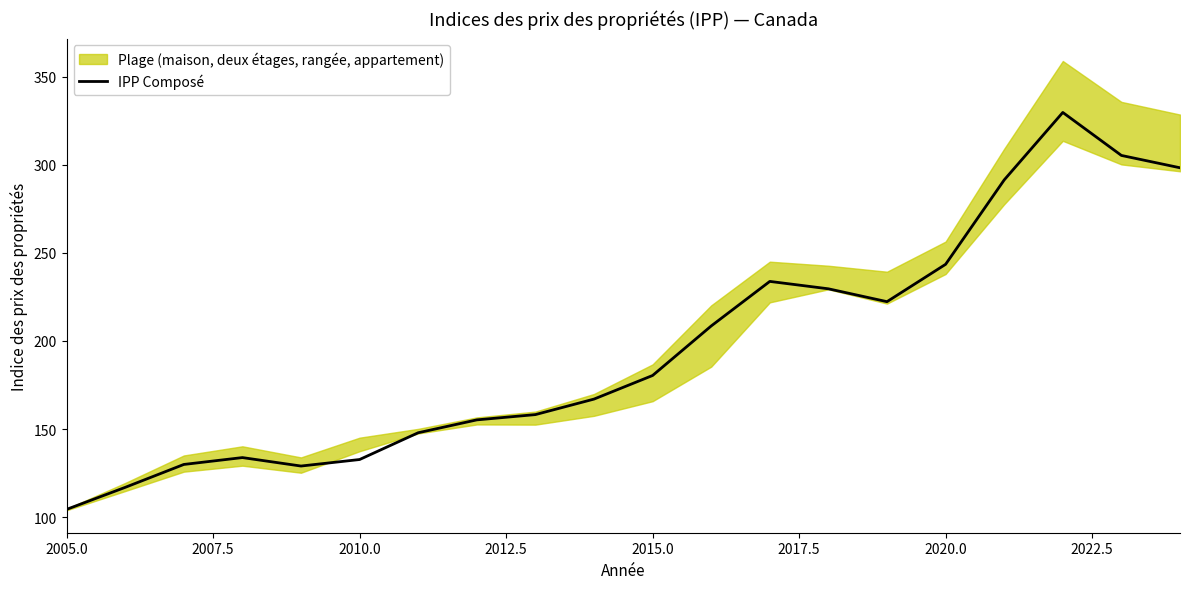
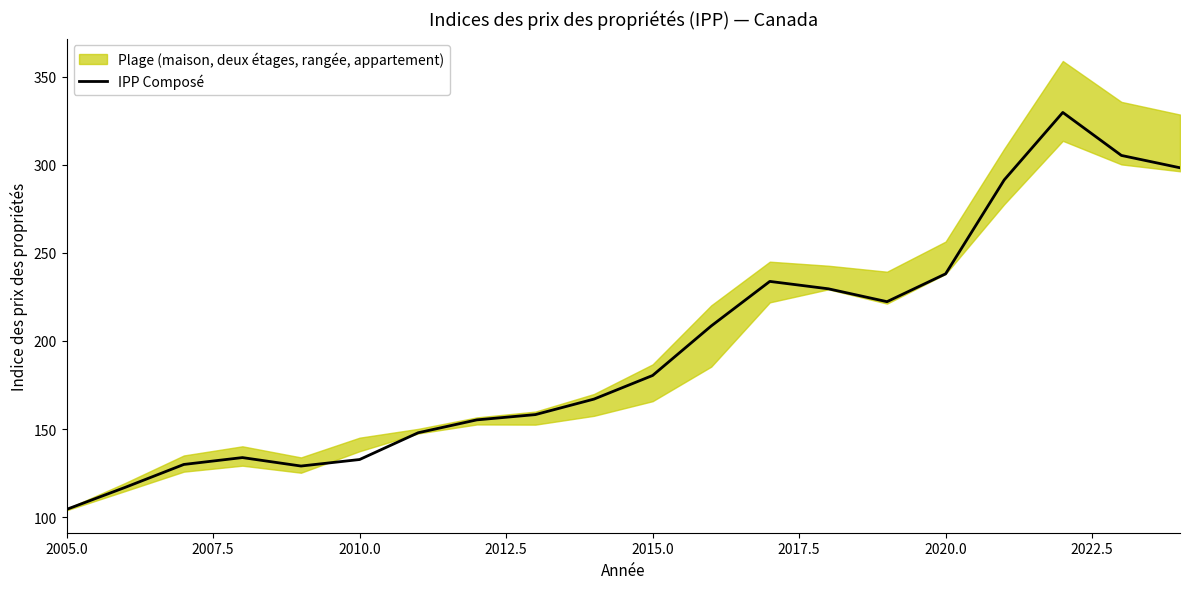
IPP Composé, 2020.0: 244 -> 238
